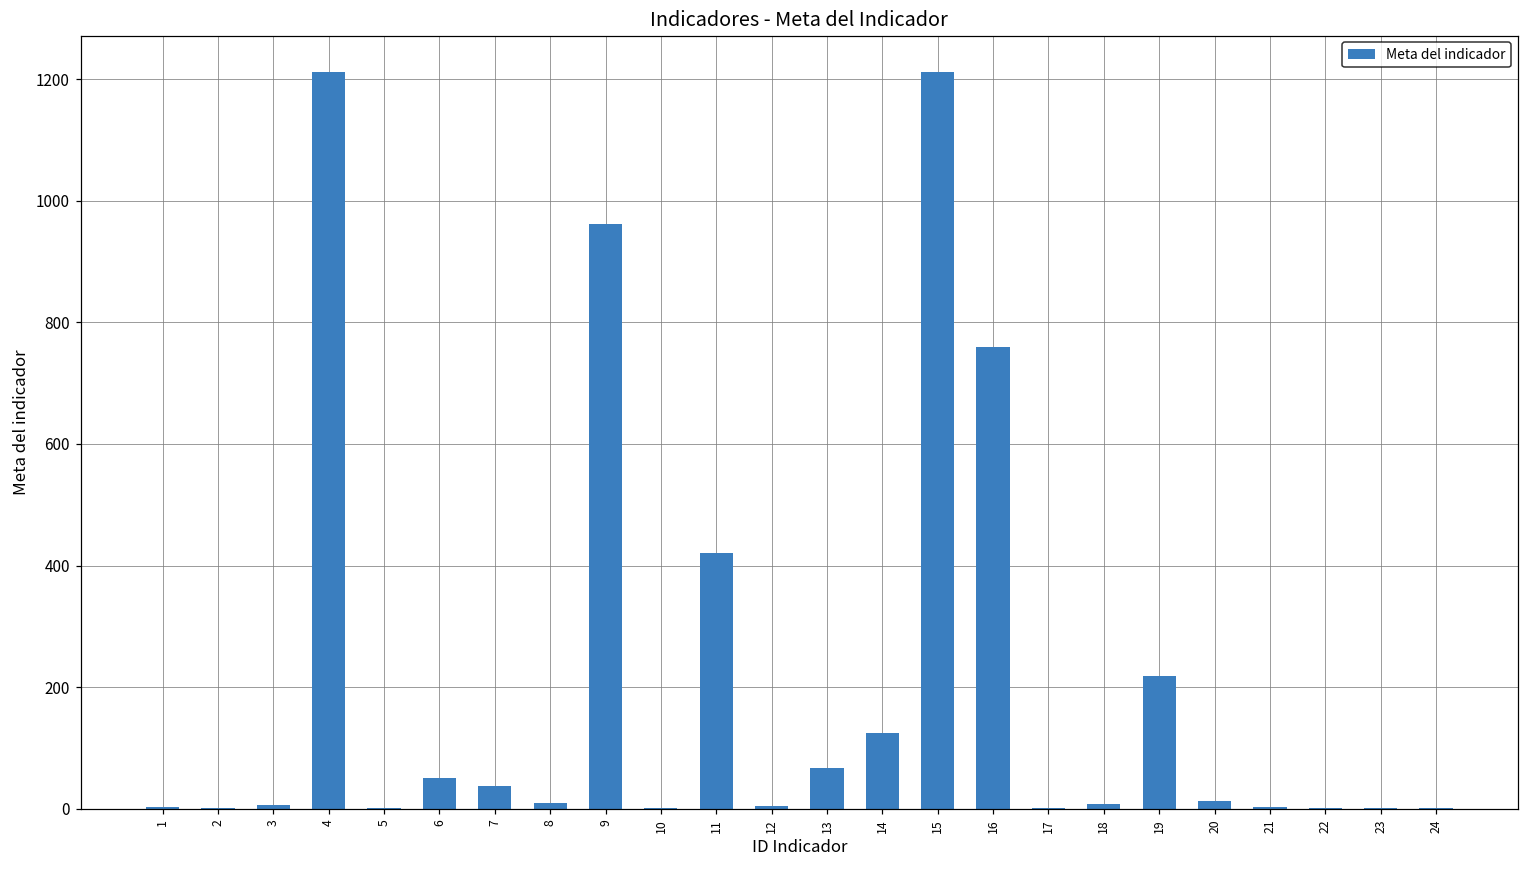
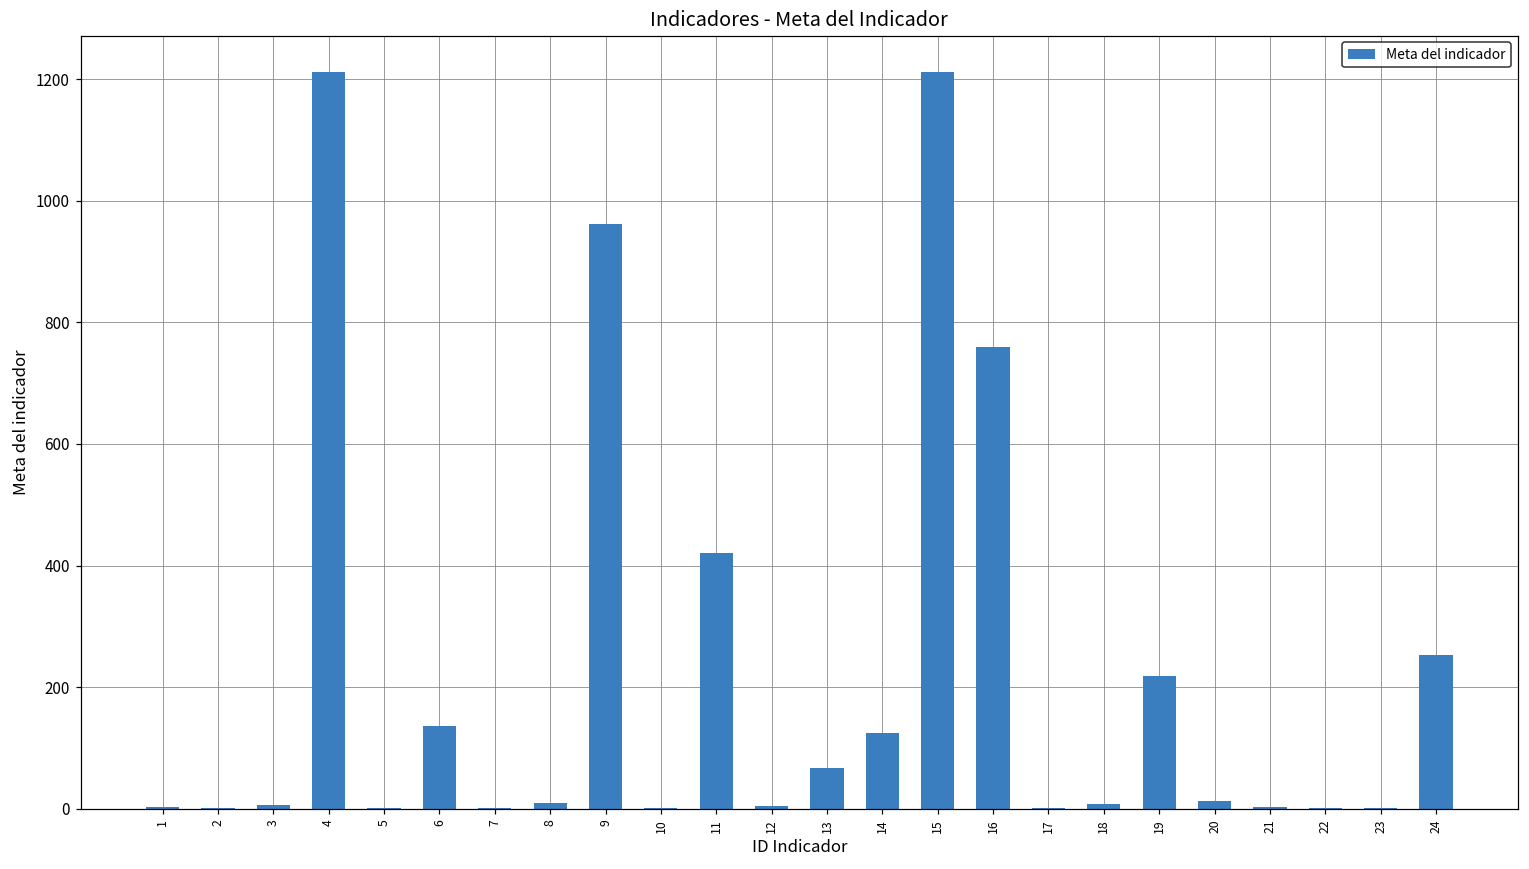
6: 50 -> 140
7: 40 -> 0
24: 0 -> 250
